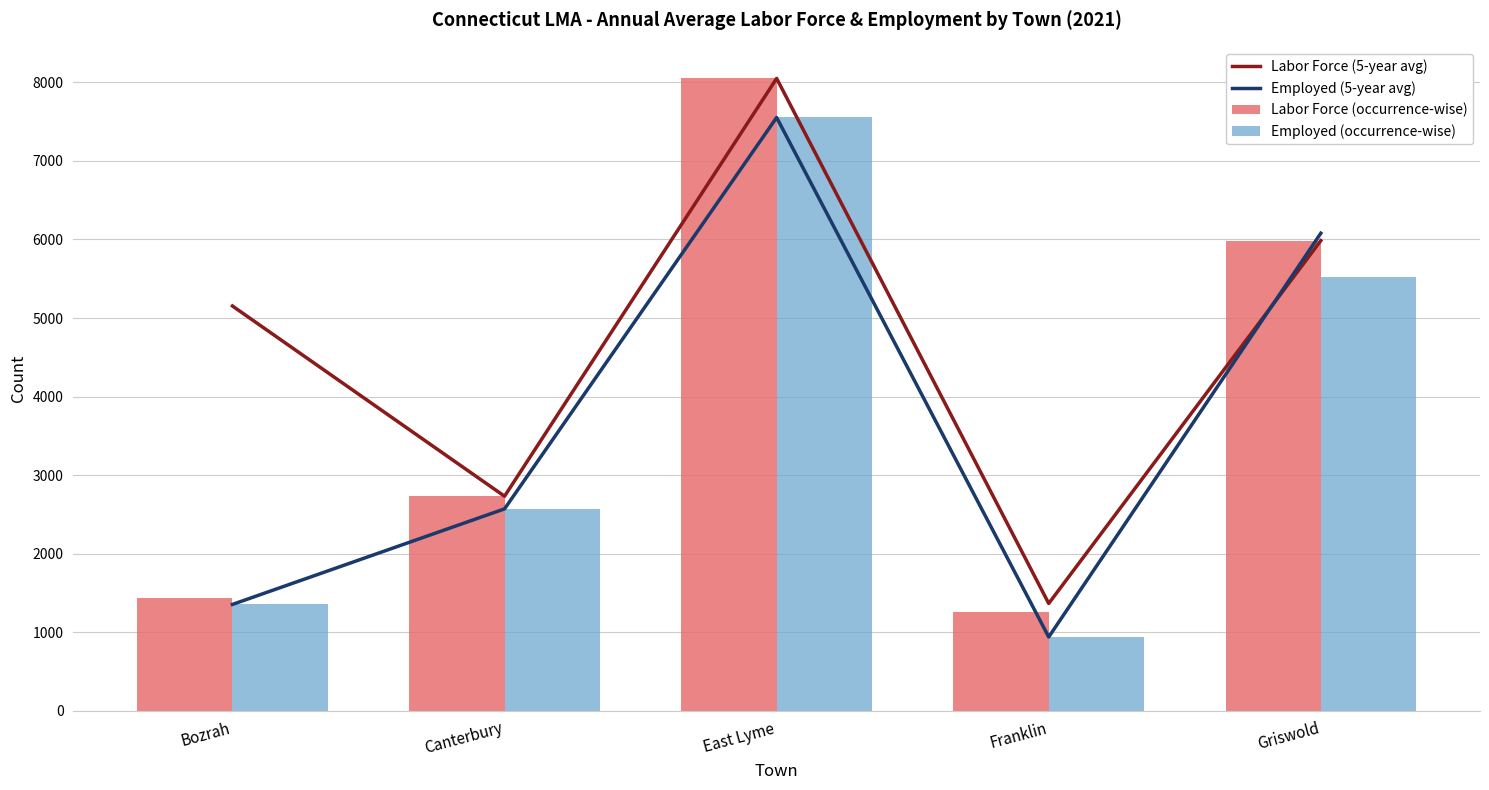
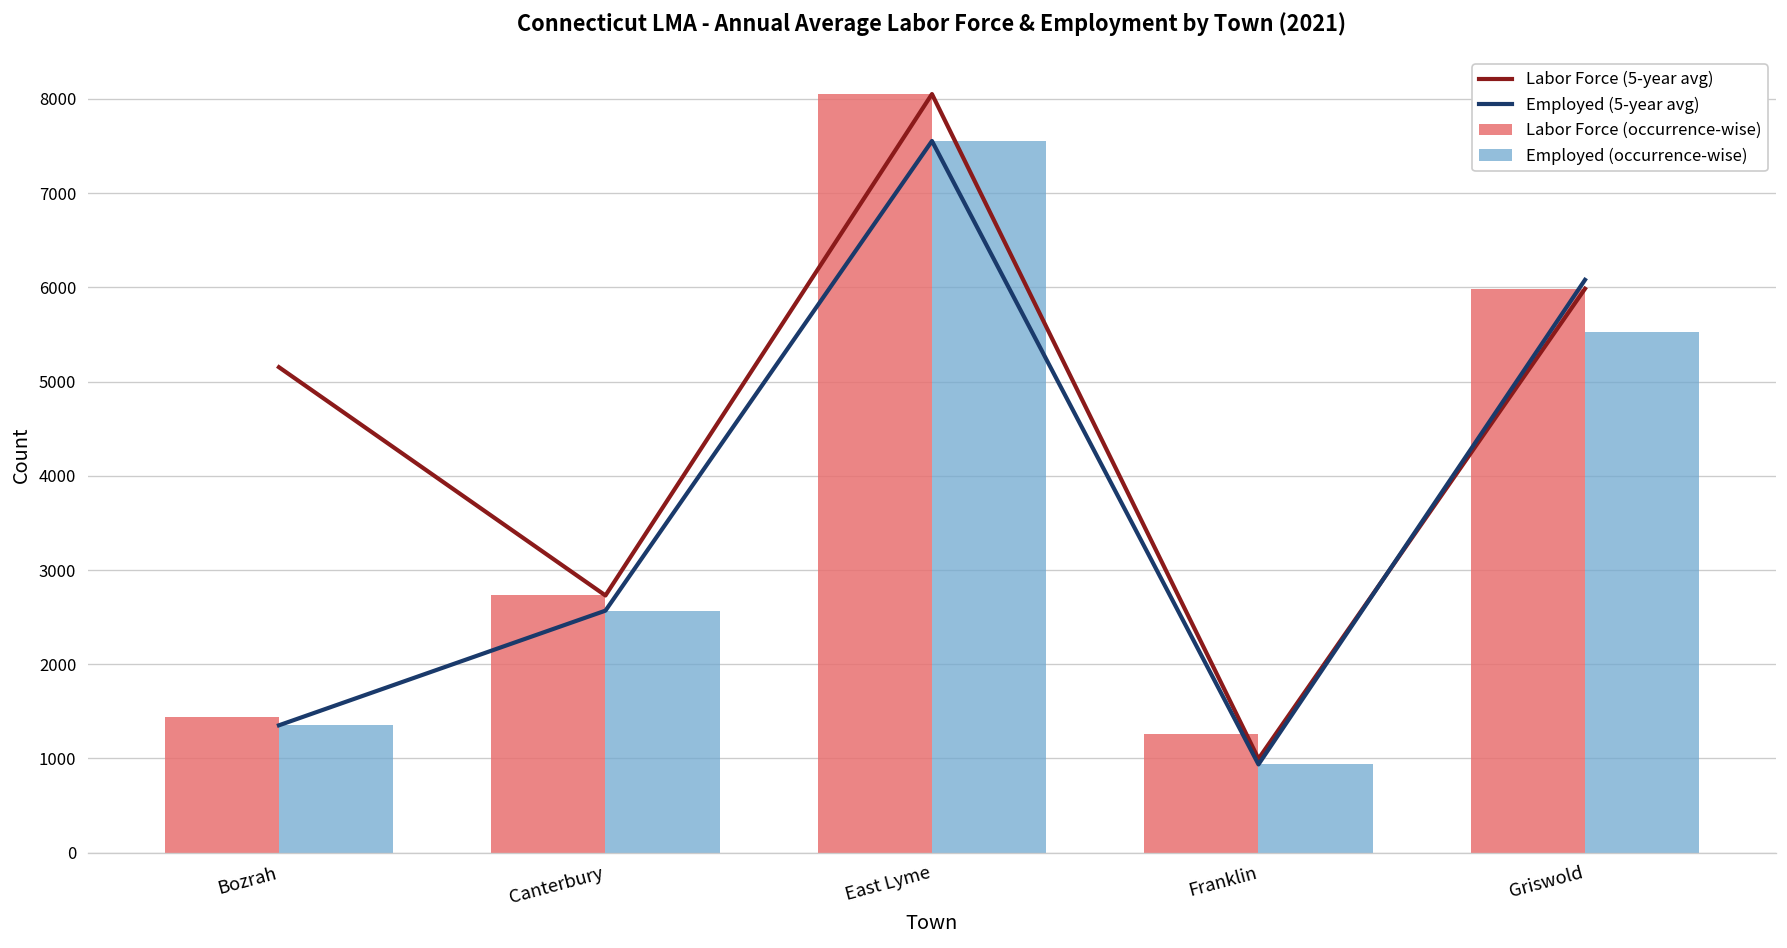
Labor Force (5-year avg), Franklin: 1400 -> 1000
